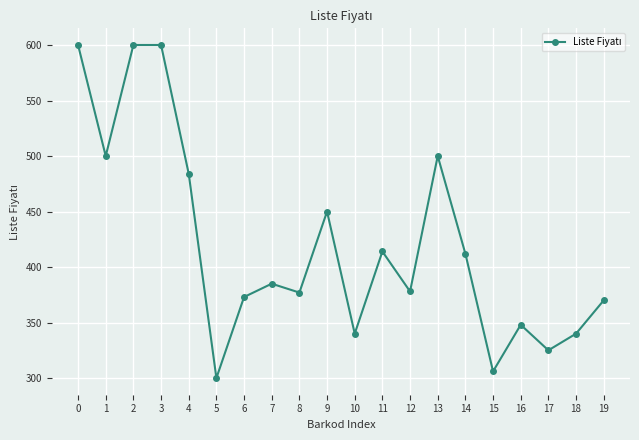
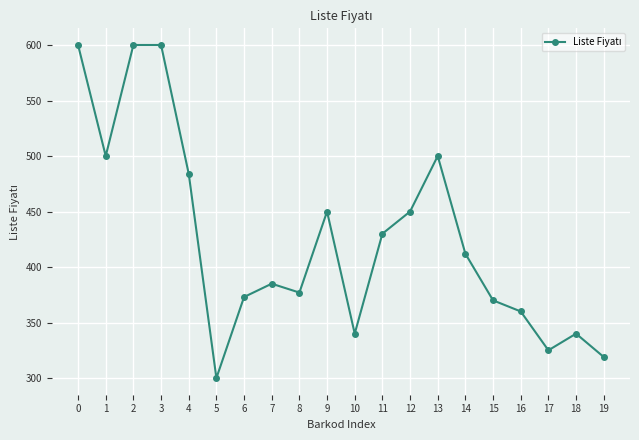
11: 414 -> 430
12: 378 -> 450
15: 306 -> 370
16: 348 -> 360
19: 370 -> 319
